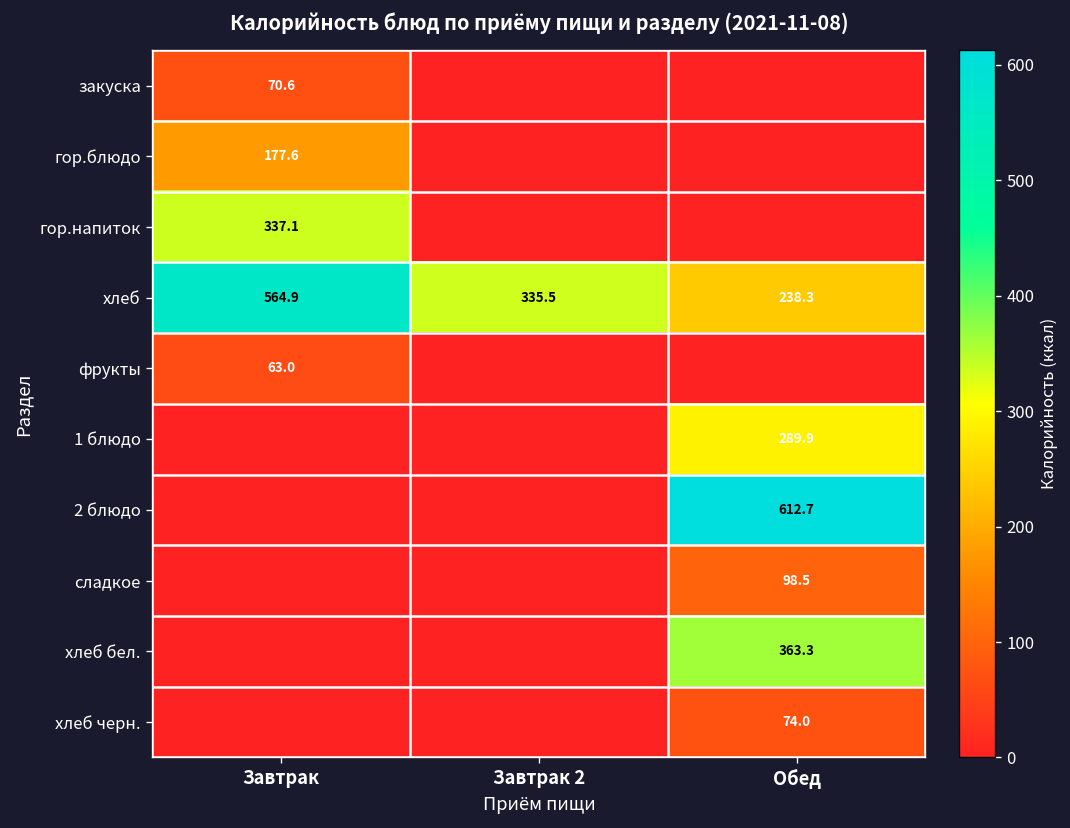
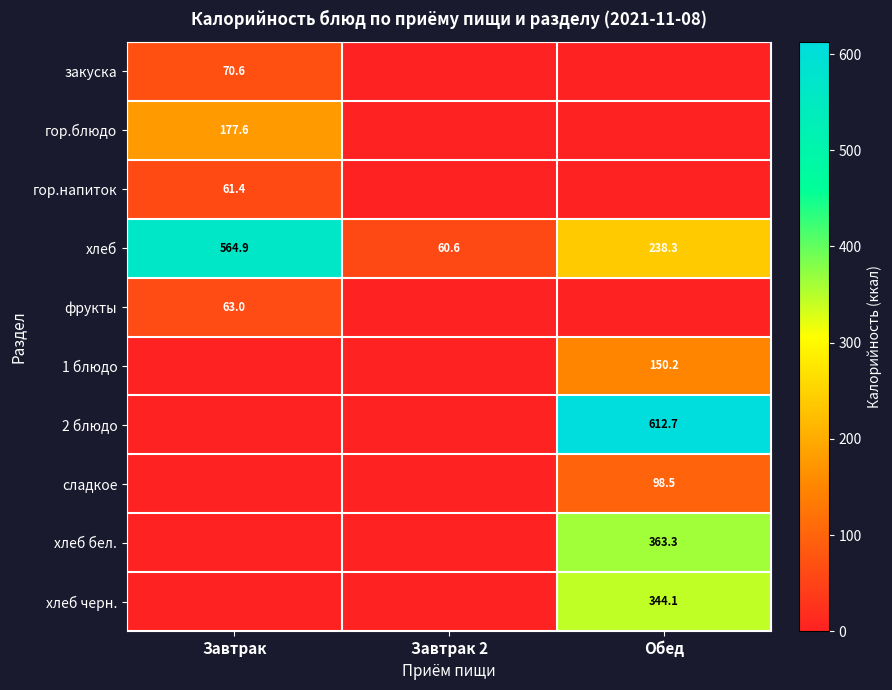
гор.напиток, Завтрак: 337.1 -> 61.4
хлеб, Завтрак 2: 335.5 -> 60.6
1 блюдо, Обед: 289.9 -> 150.2
хлеб черн., Обед: 74.0 -> 344.1
